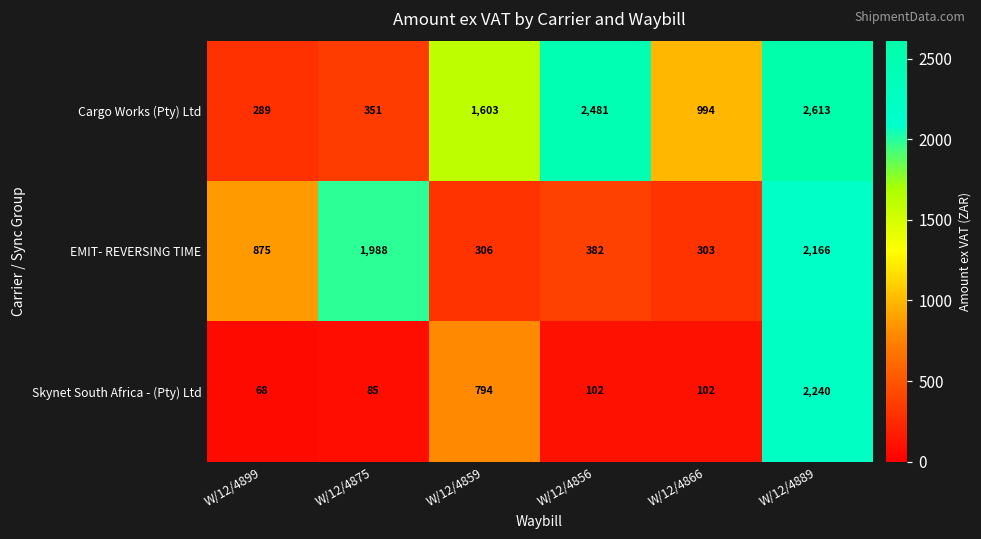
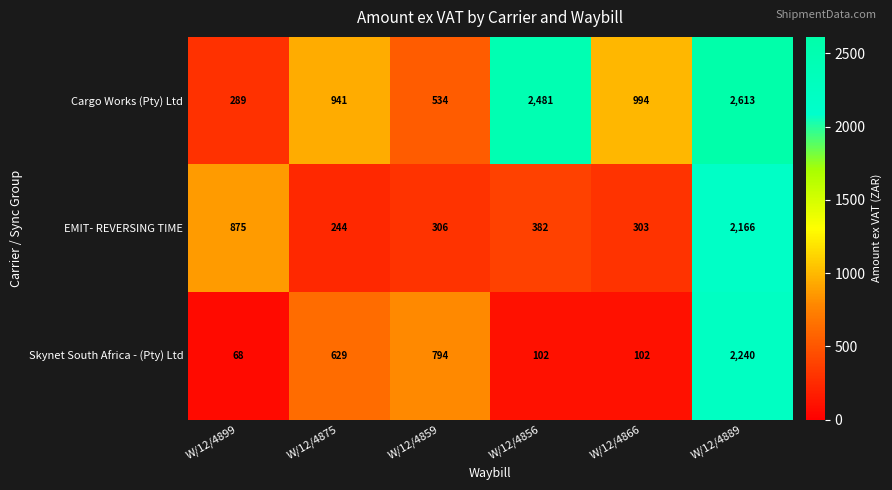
Cargo Works (Pty) Ltd, W/12/4875: 351 -> 941
Cargo Works (Pty) Ltd, W/12/4859: 1,603 -> 534
EMIT- REVERSING TIME, W/12/4875: 1,988 -> 244
Skynet South Africa - (Pty) Ltd, W/12/4875: 85 -> 629
